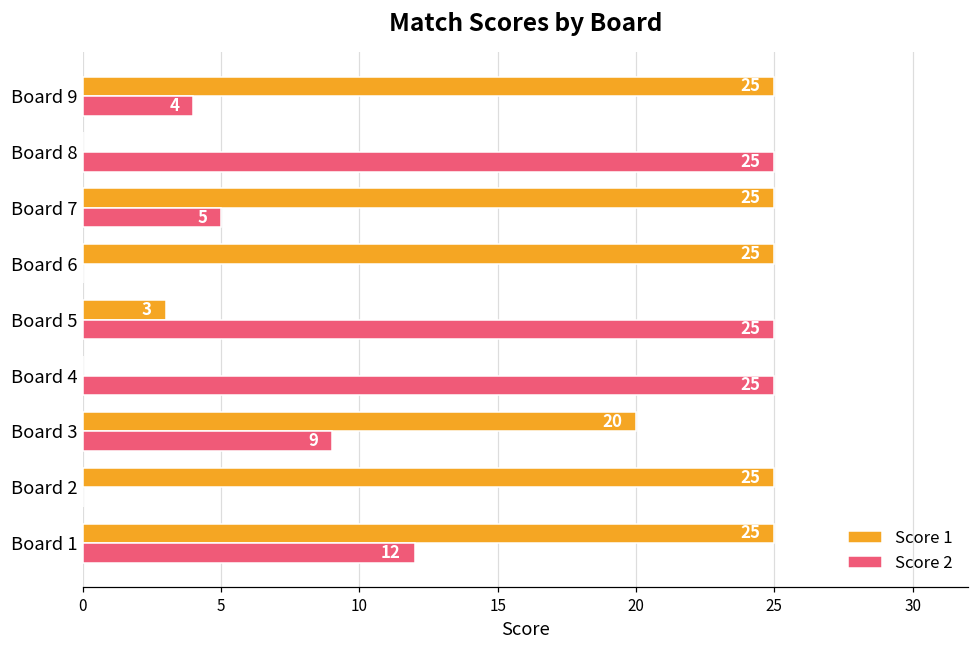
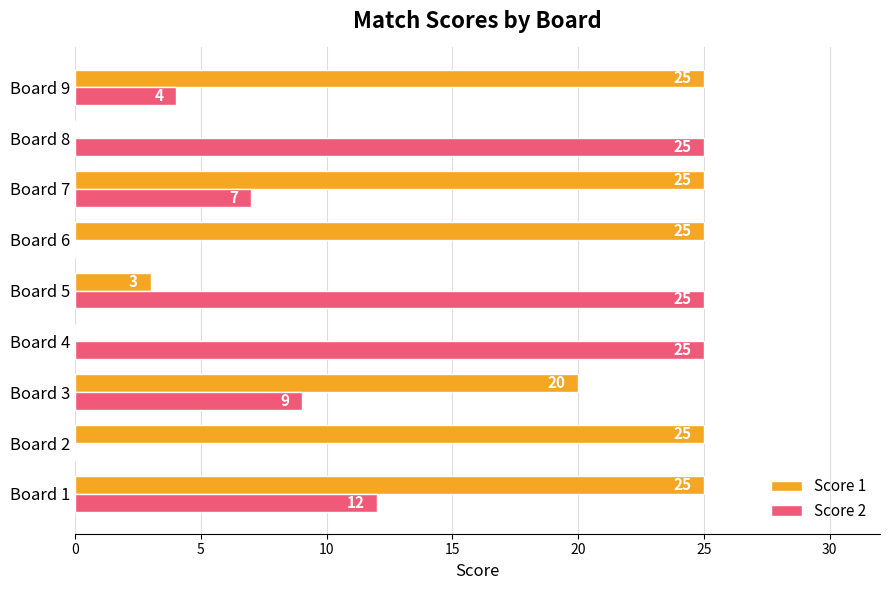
Score 2, Board 7: 5 -> 7
